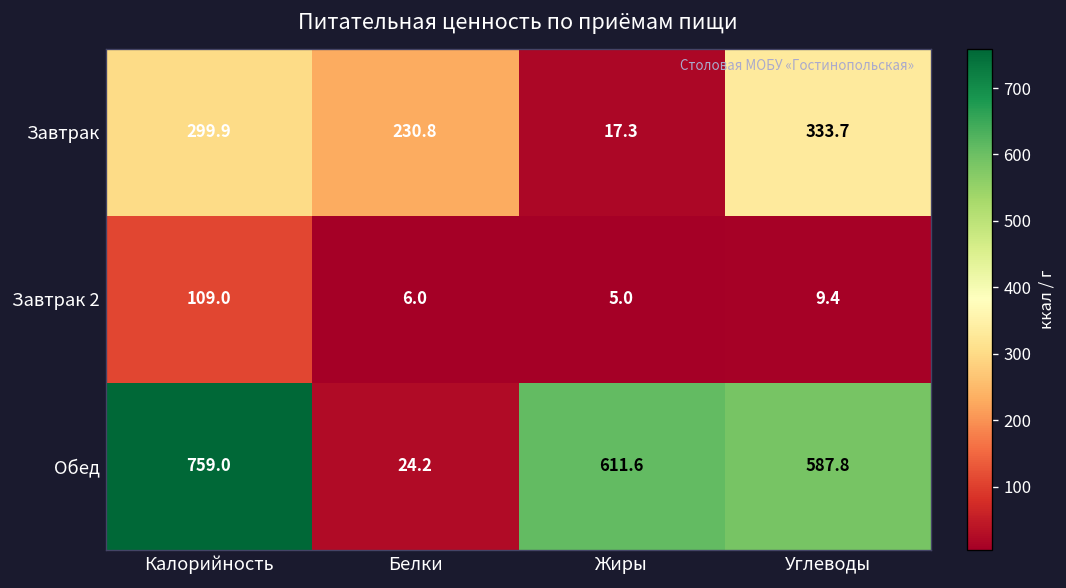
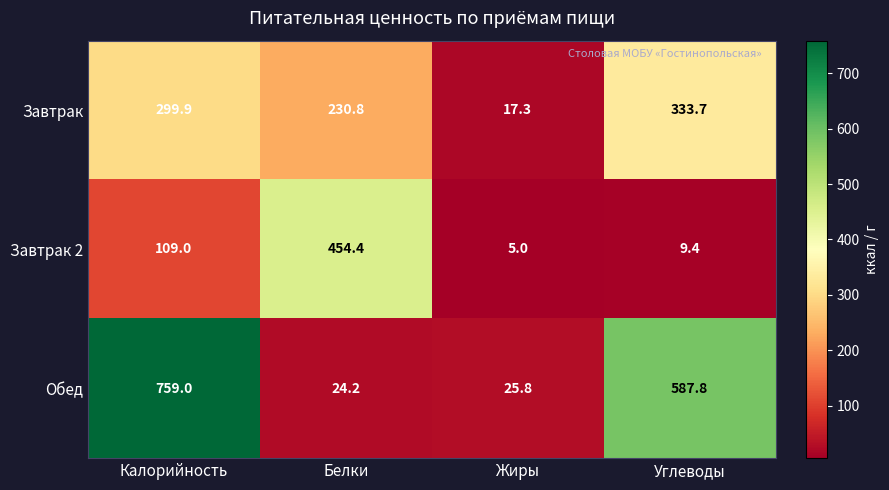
Завтрак 2, Белки: 6.0 -> 454.4
Обед, Жиры: 611.6 -> 25.8
